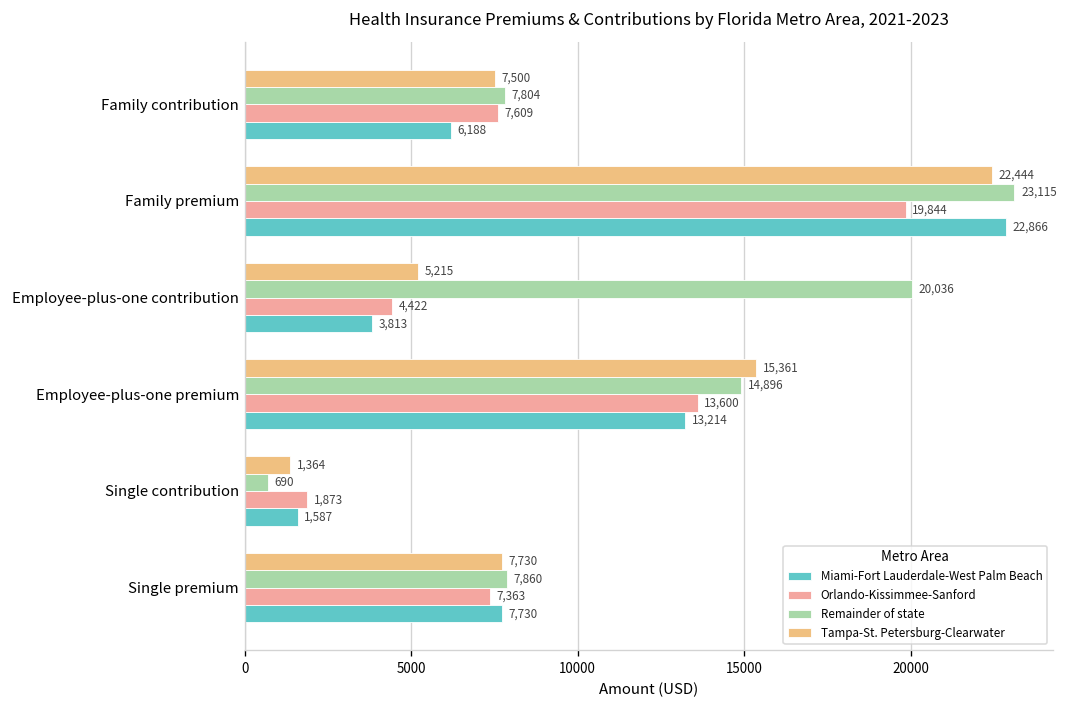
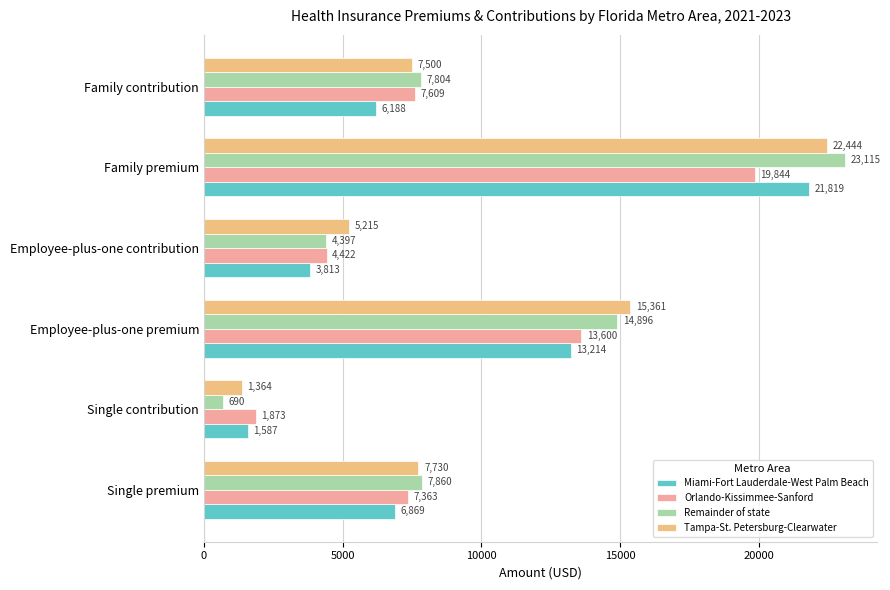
Miami-Fort Lauderdale-West Palm Beach, Family premium: 22,866 -> 21,819
Remainder of state, Employee-plus-one contribution: 20,036 -> 4,397
Miami-Fort Lauderdale-West Palm Beach, Single premium: 7,730 -> 6,869
